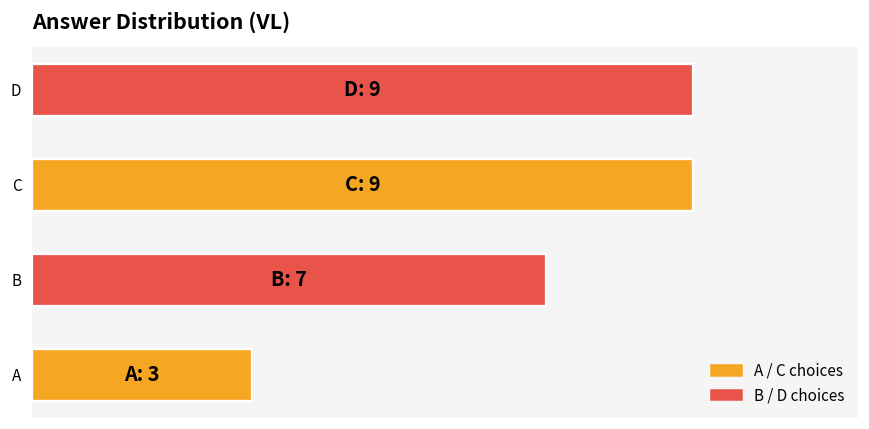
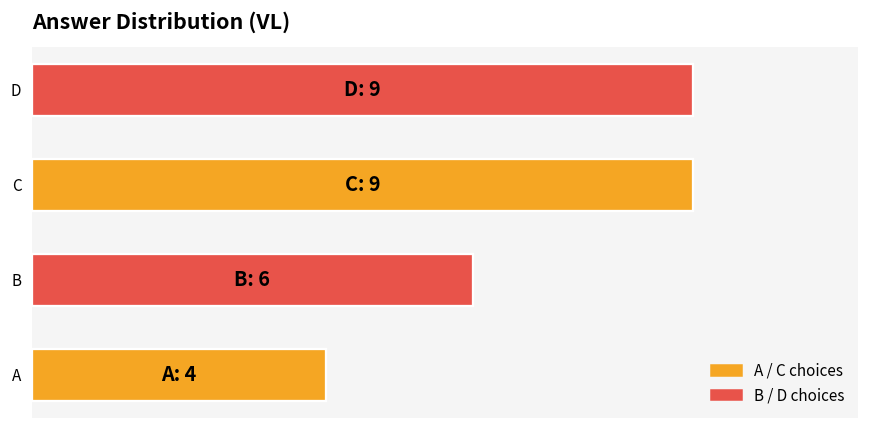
B: 7 -> 6
A: 3 -> 4
